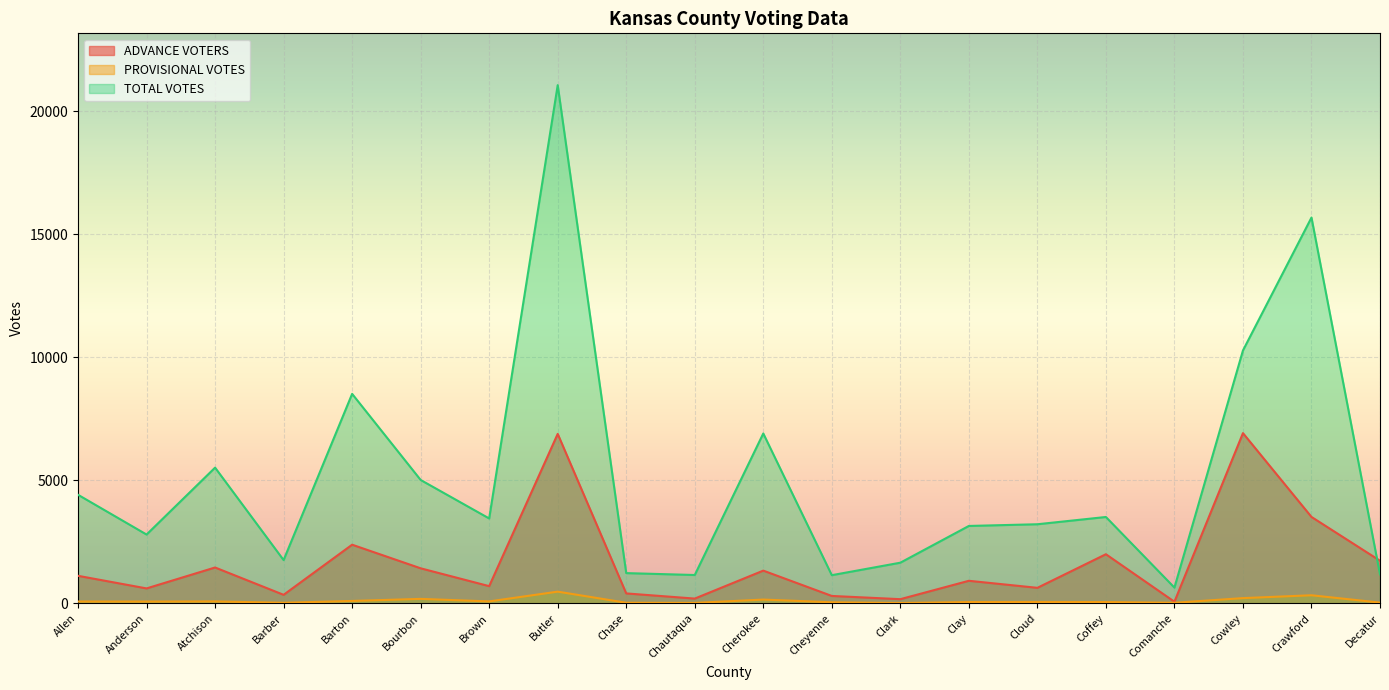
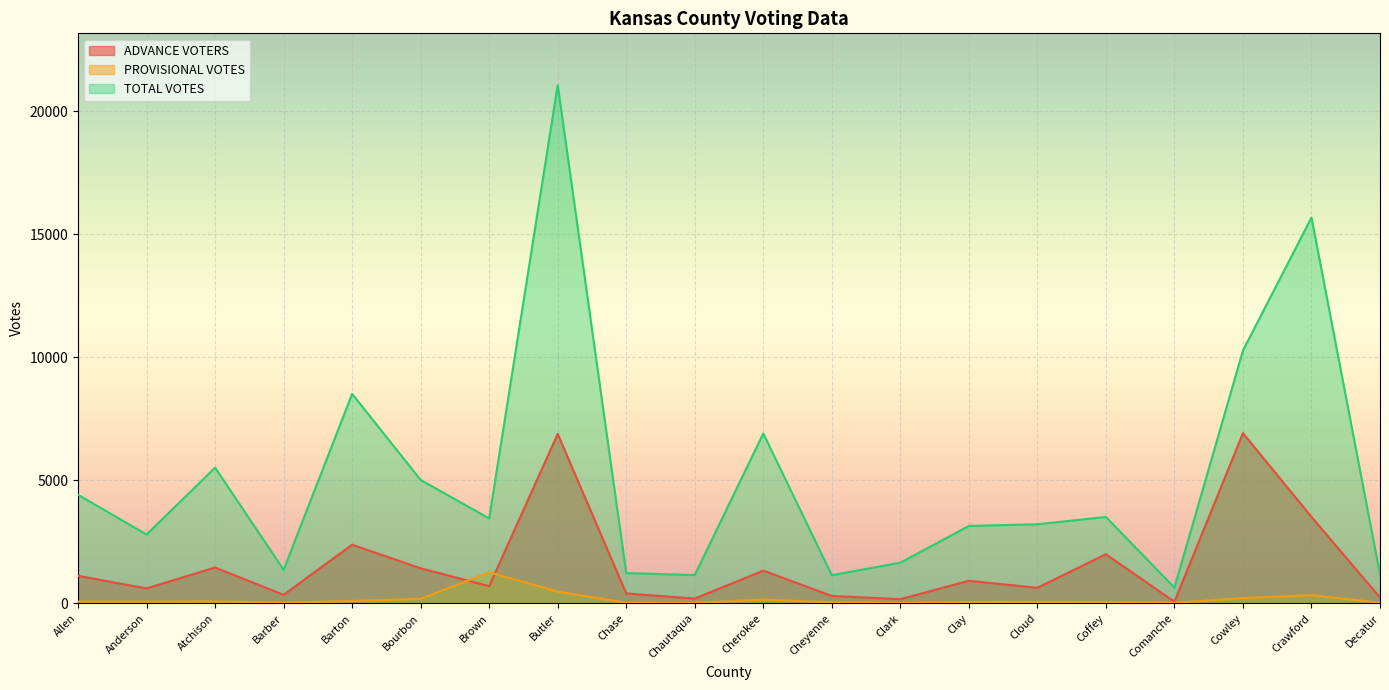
TOTAL VOTES, Barber: 1800 -> 1400
PROVISIONAL VOTES, Brown: 100 -> 1300
ADVANCE VOTERS, Decatur: 1700 -> 200
